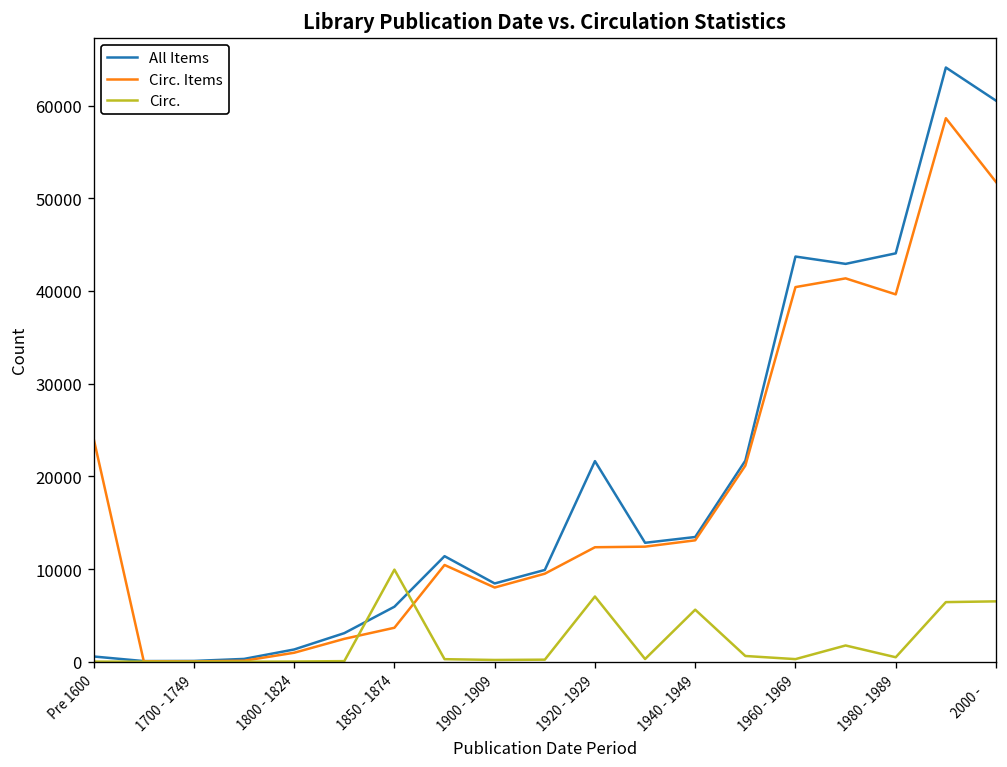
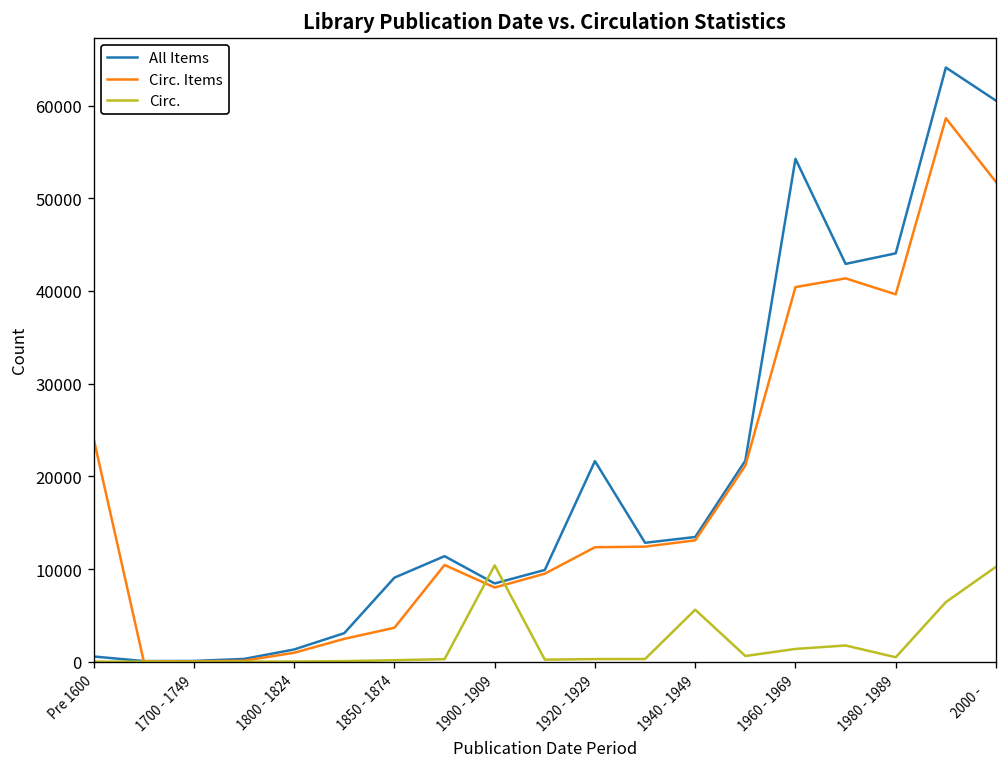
All Items, 1850 - 1874: 6000 -> 9000
Circ., 1850 - 1874: 10000 -> 0
Circ., 1900 - 1909: 0 -> 10000
Circ., 1920 - 1929: 7000 -> 0
All Items, 1960 - 1969: 44000 -> 54000
Circ., 1960 - 1969: 0 -> 1000
Circ., 2000 -: 7000 -> 10000
